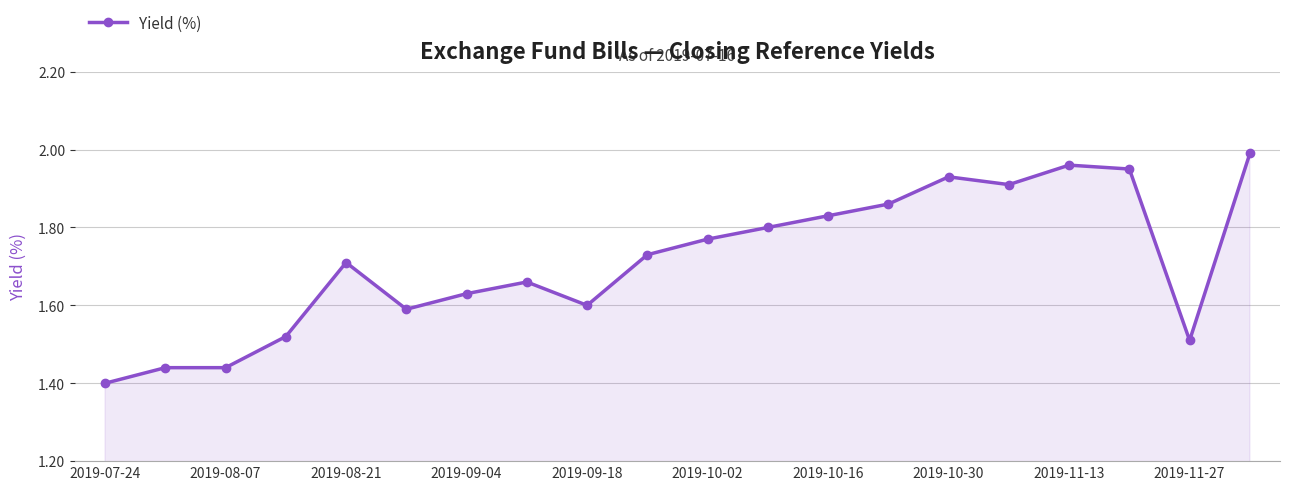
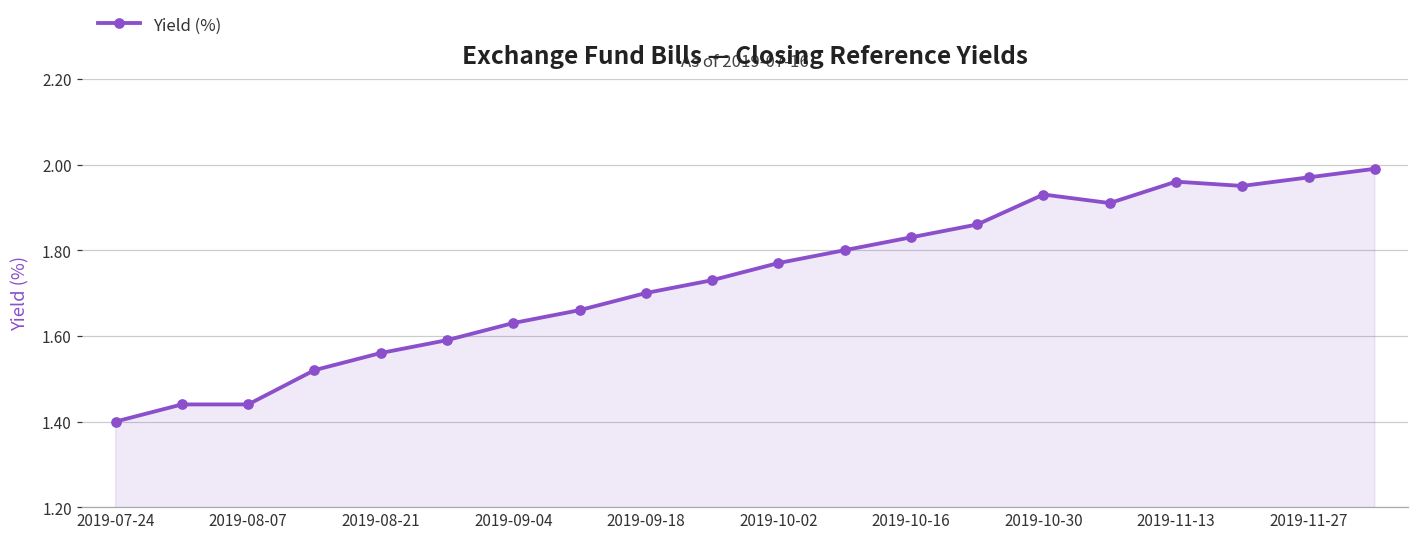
2019-08-21: 1.71 -> 1.56
2019-09-18: 1.6 -> 1.7
2019-11-27: 1.51 -> 1.97
